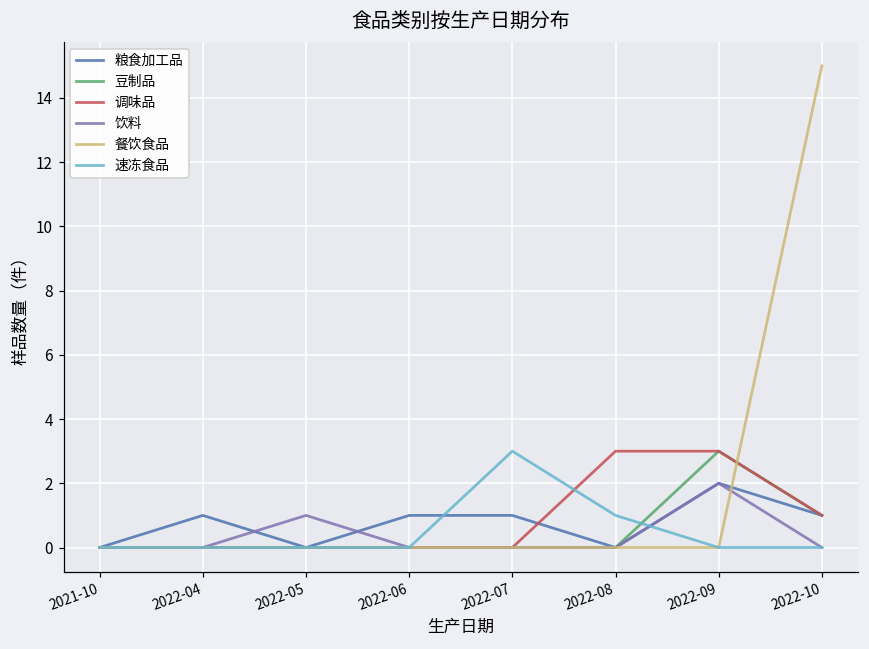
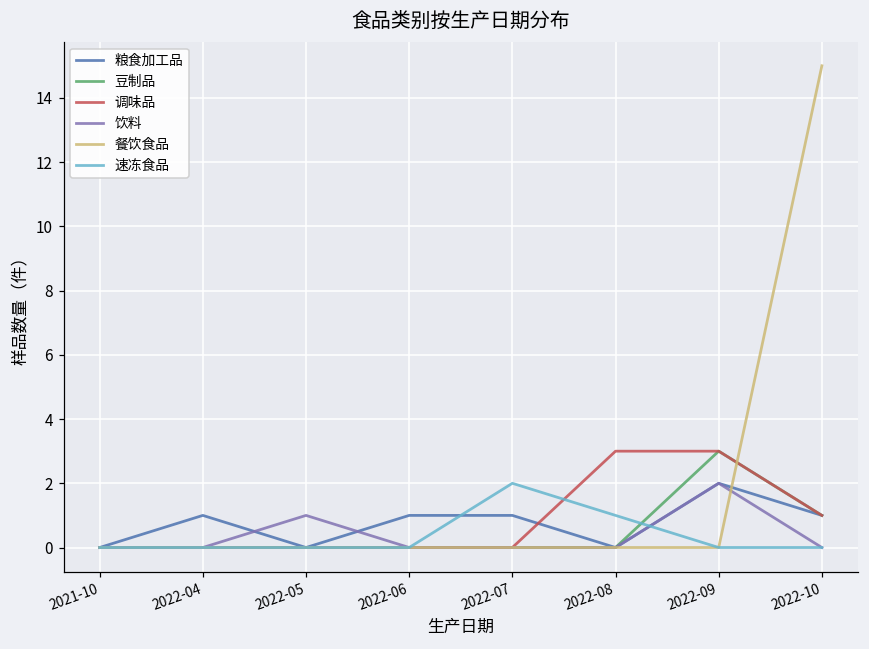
速冻食品, 2022-07: 3 -> 2
